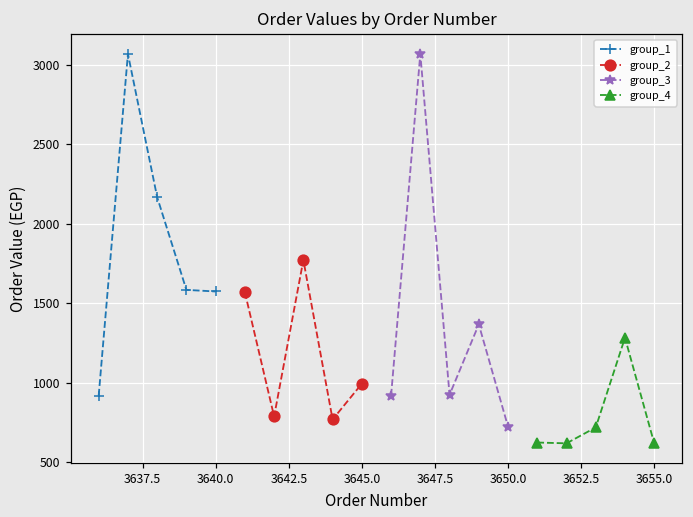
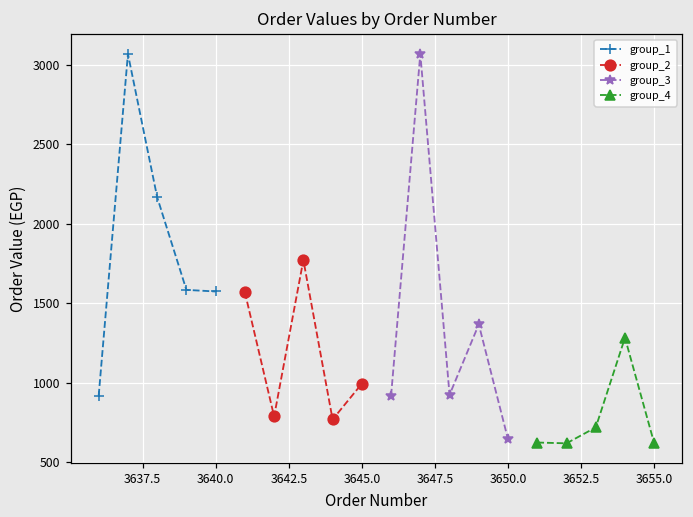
group_3, 3650.0: 720 -> 640
